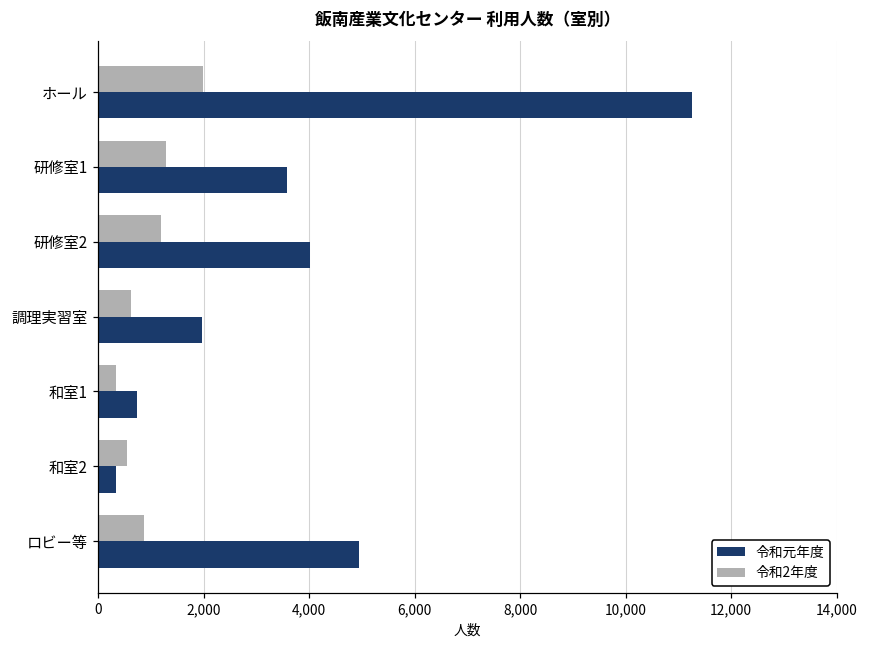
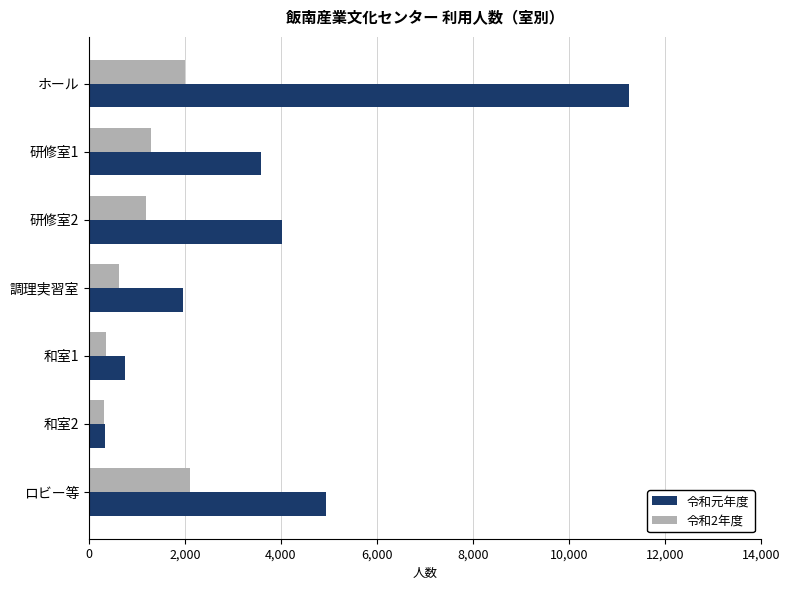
令和2年度, 和室2: 500 -> 300
令和2年度, ロビー等: 900 -> 2,100
